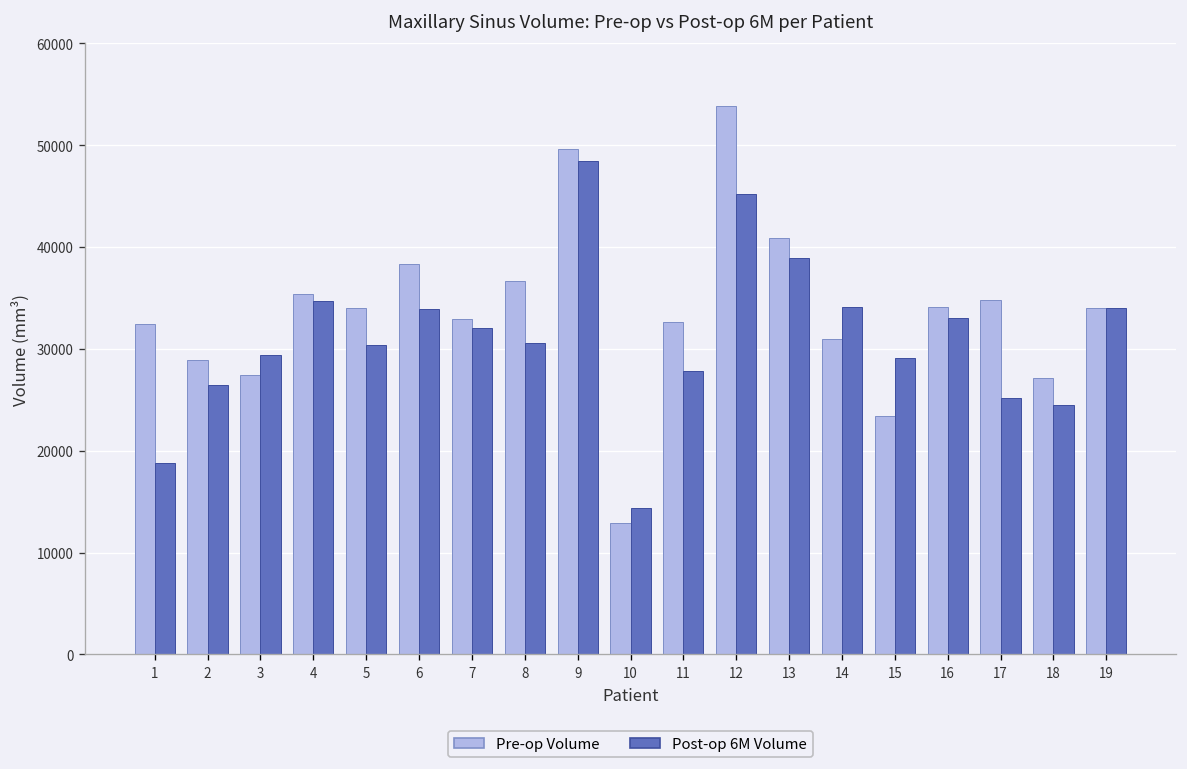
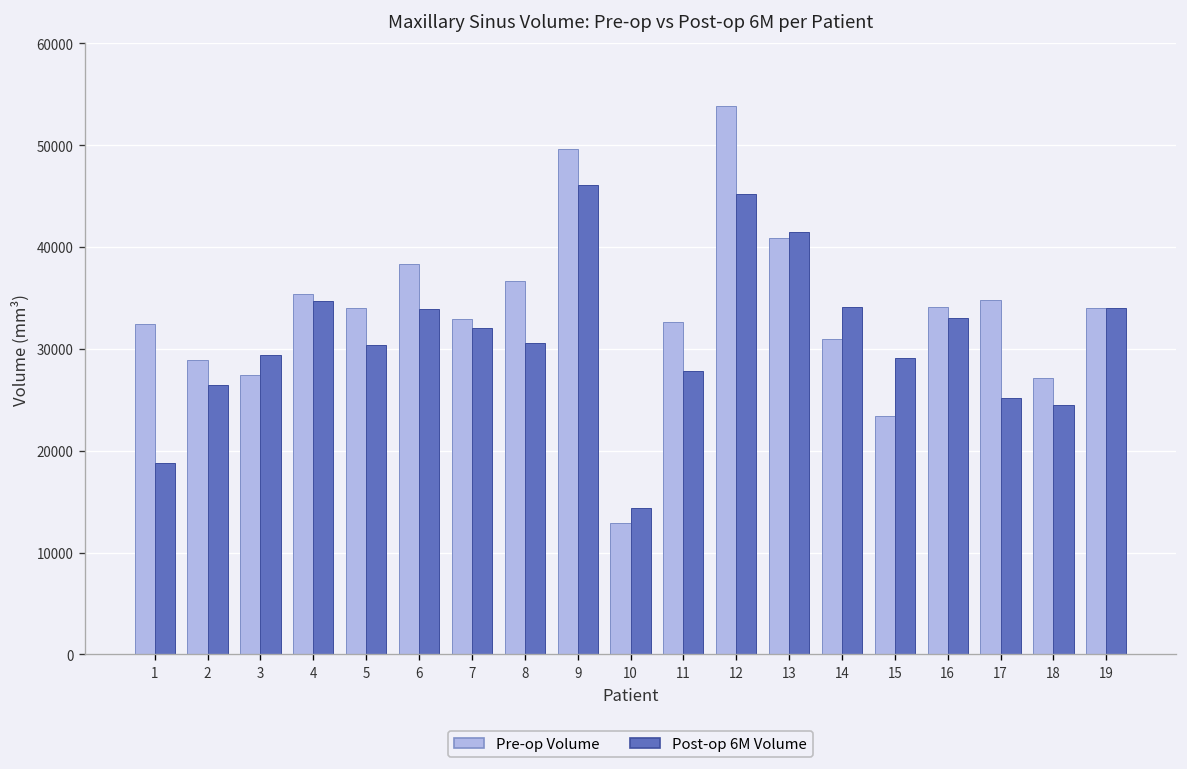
Post-op 6M Volume, 9: 48000 -> 46000
Post-op 6M Volume, 13: 39000 -> 41000
